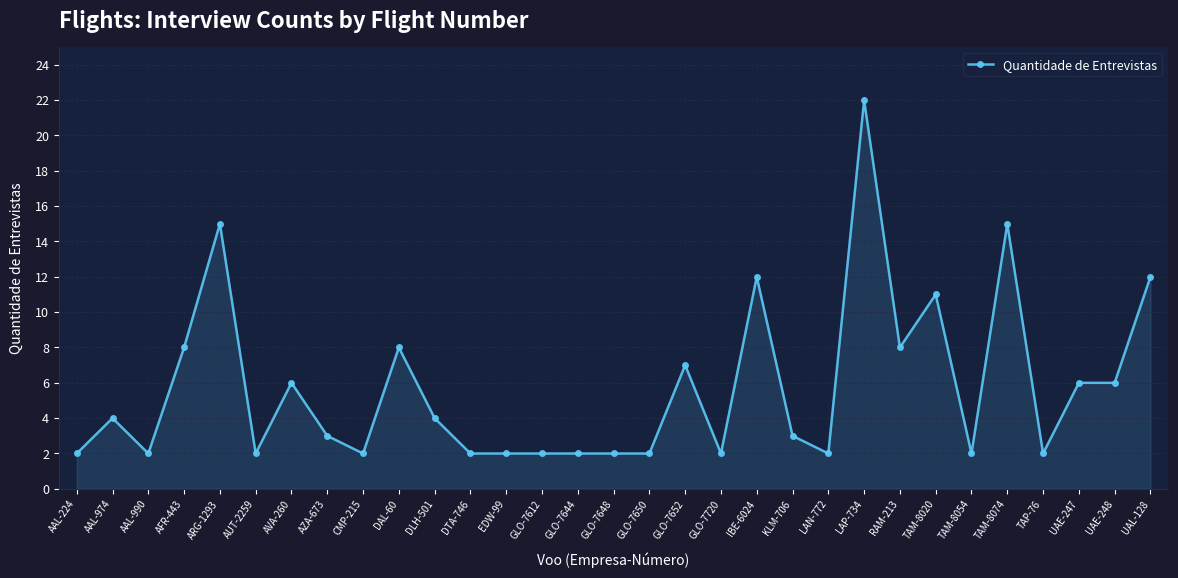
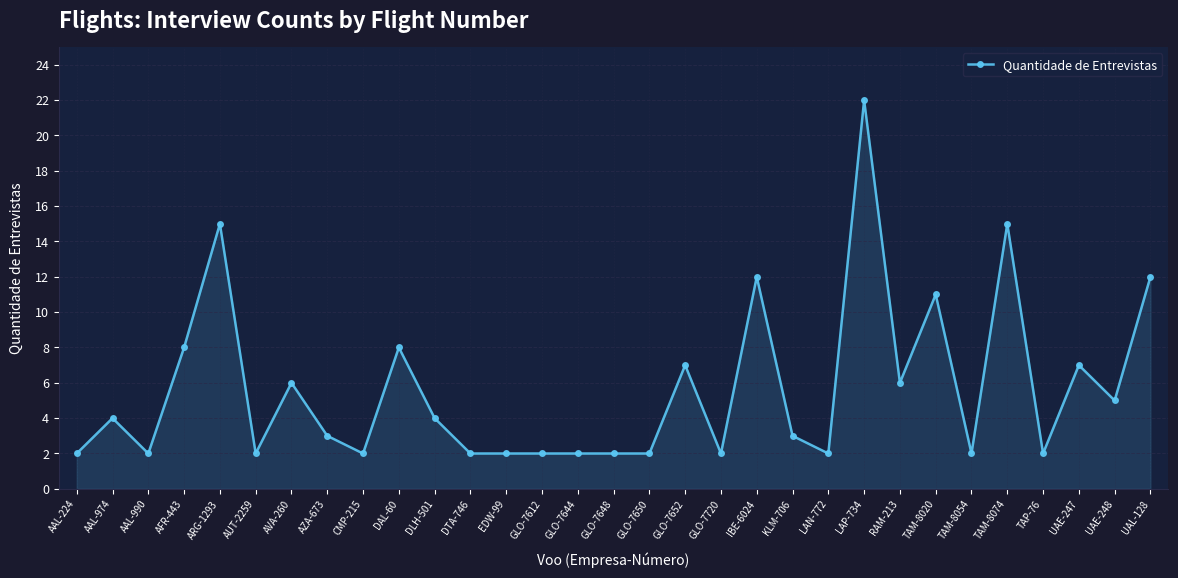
RAM-213: 8 -> 6
UAE-247: 6 -> 7
UAE-248: 6 -> 5
